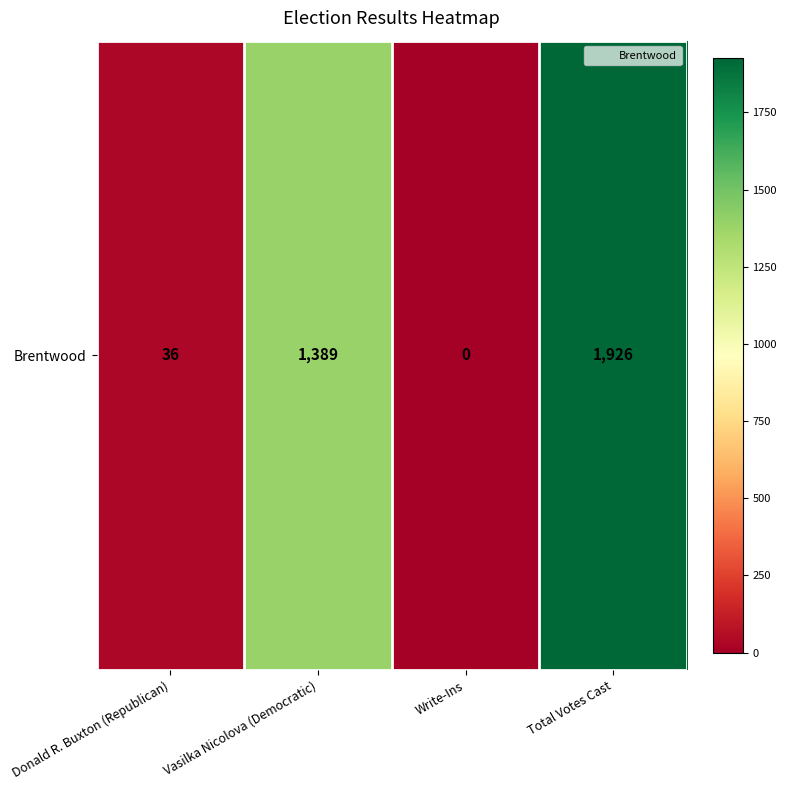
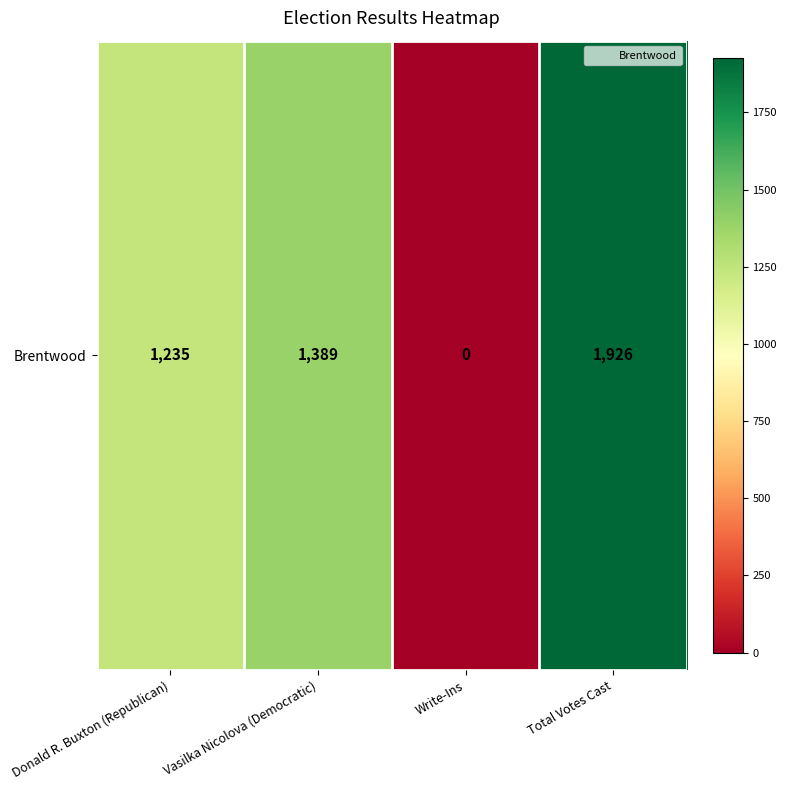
Brentwood, Donald R. Buxton (Republican): 36 -> 1,235
